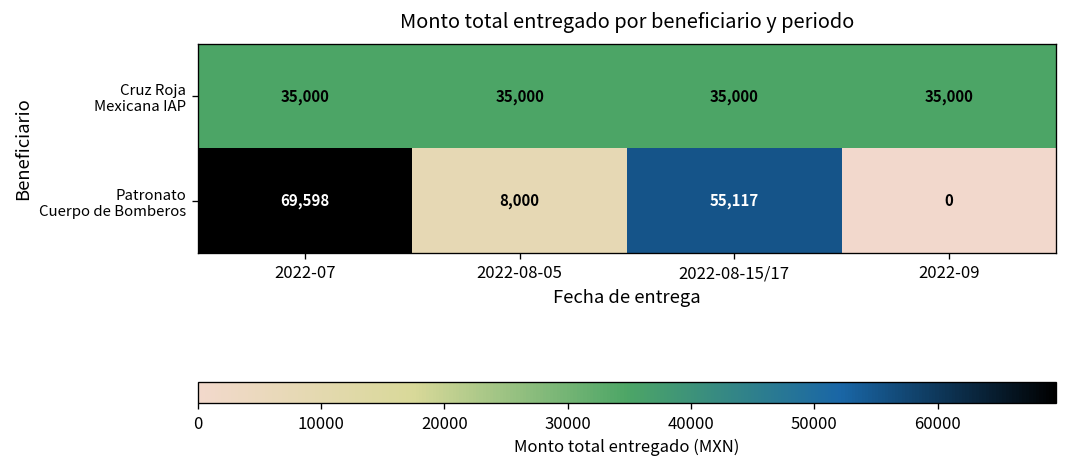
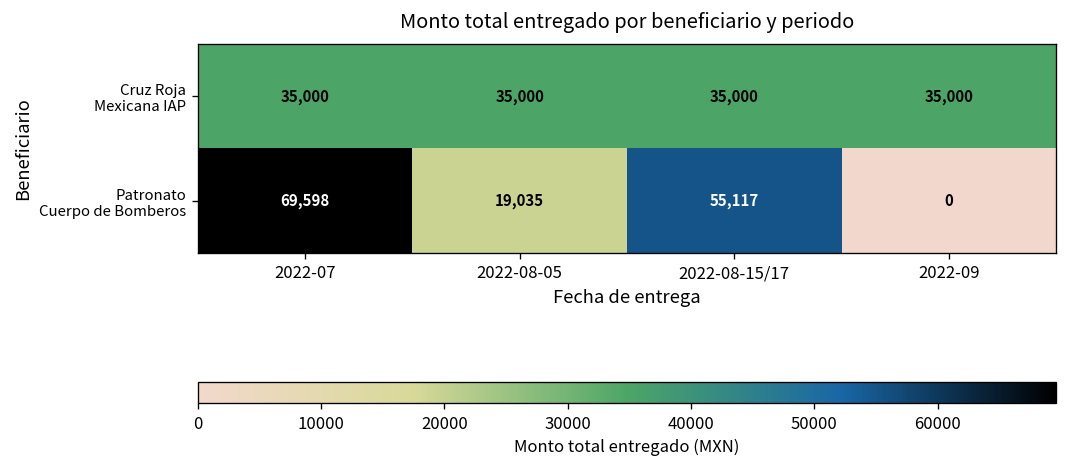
Patronato Cuerpo de Bomberos, 2022-08-05: 8,000 -> 19,035
